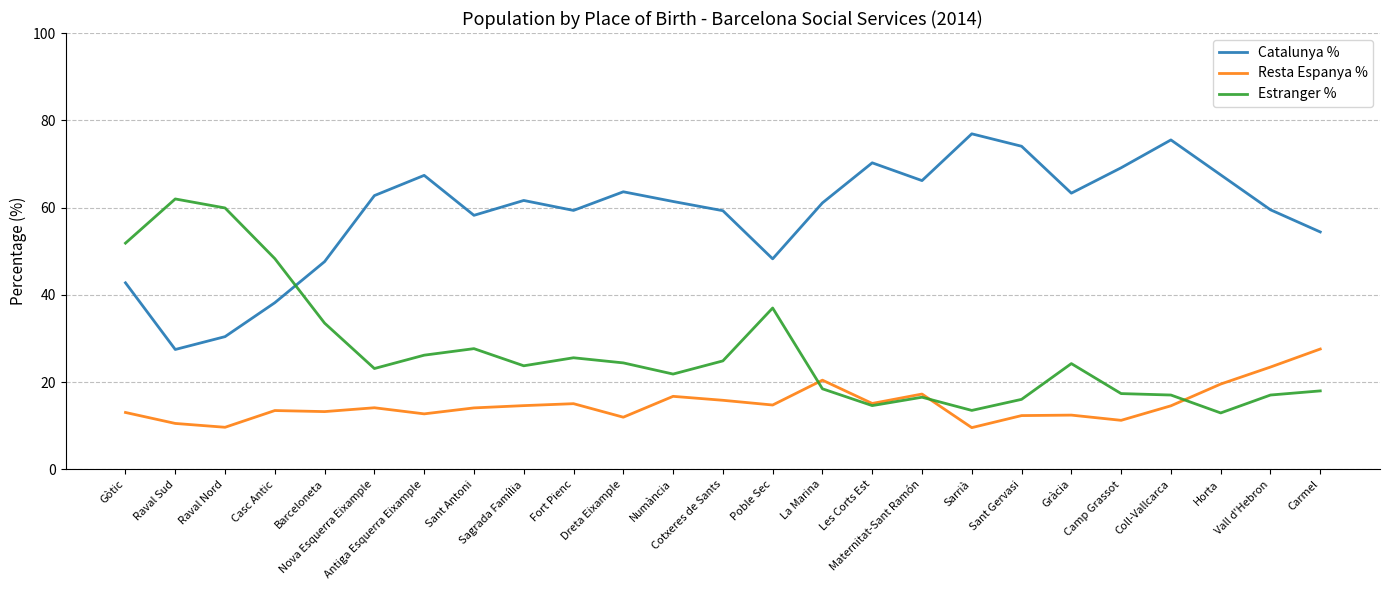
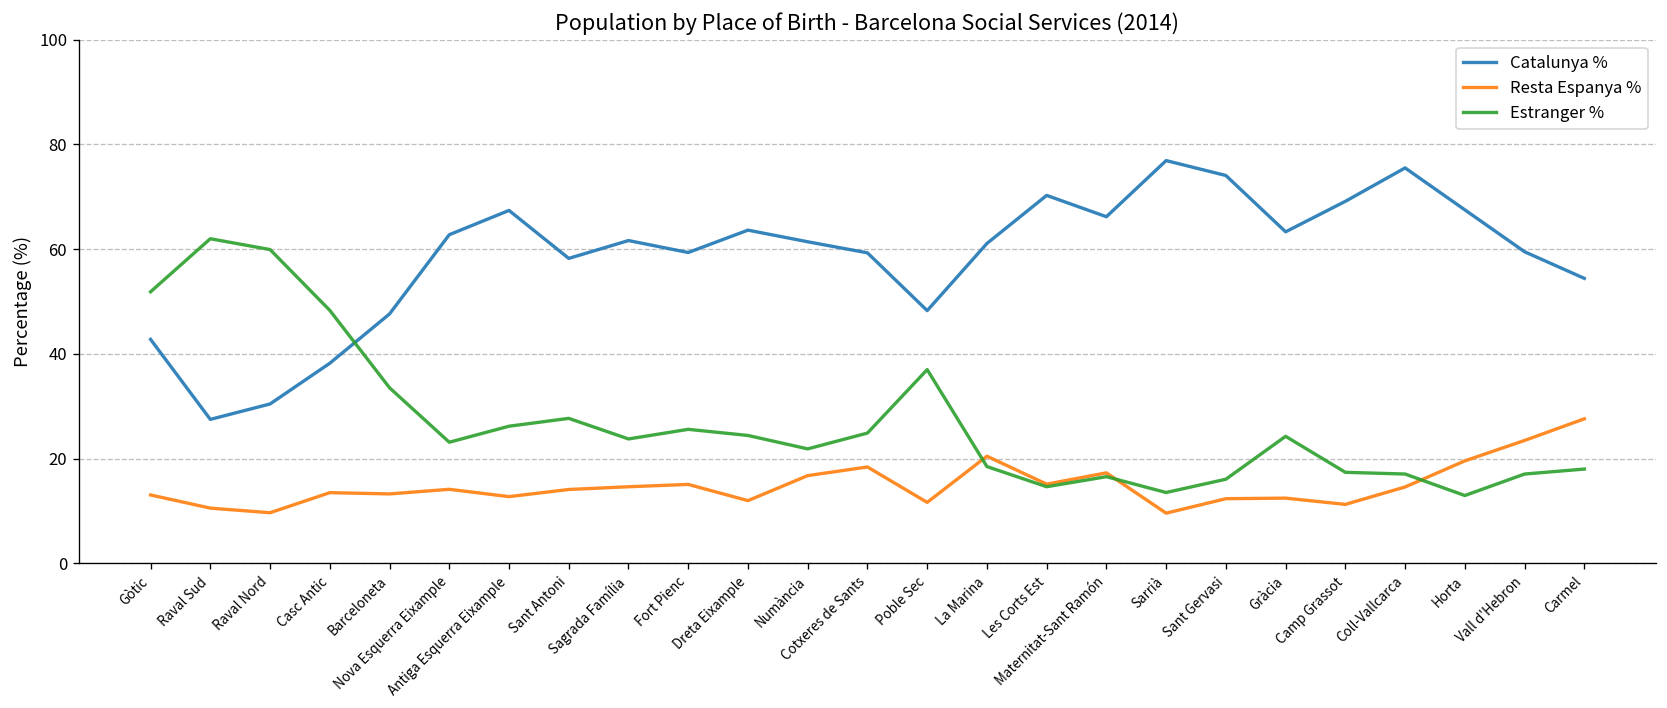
Resta Espanya %, Cotxeres de Sants: 16 -> 18
Resta Espanya %, Poble Sec: 15 -> 12
